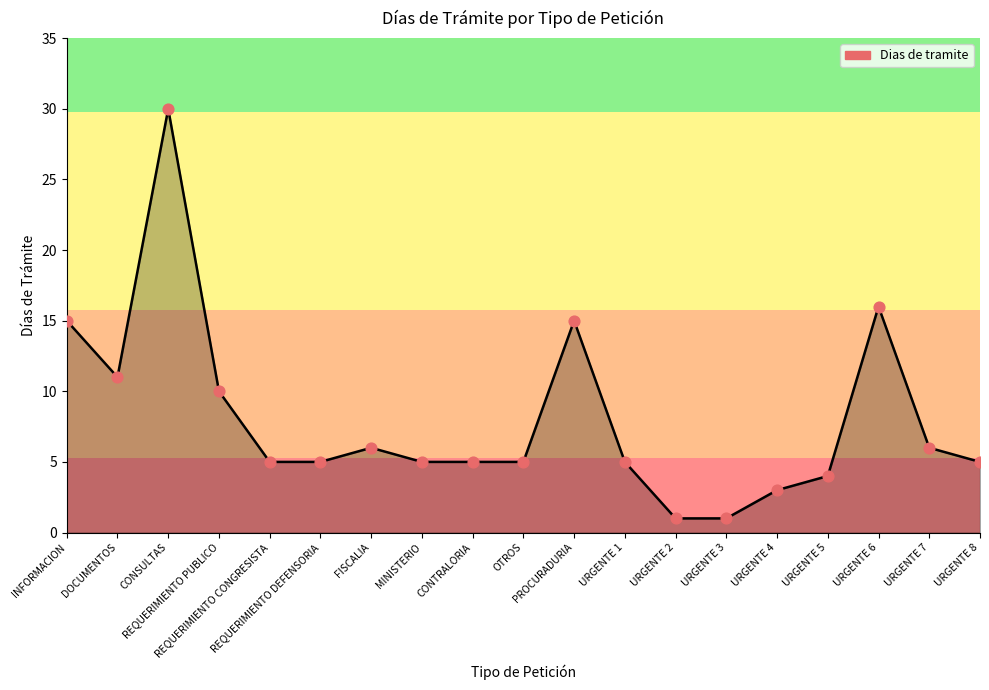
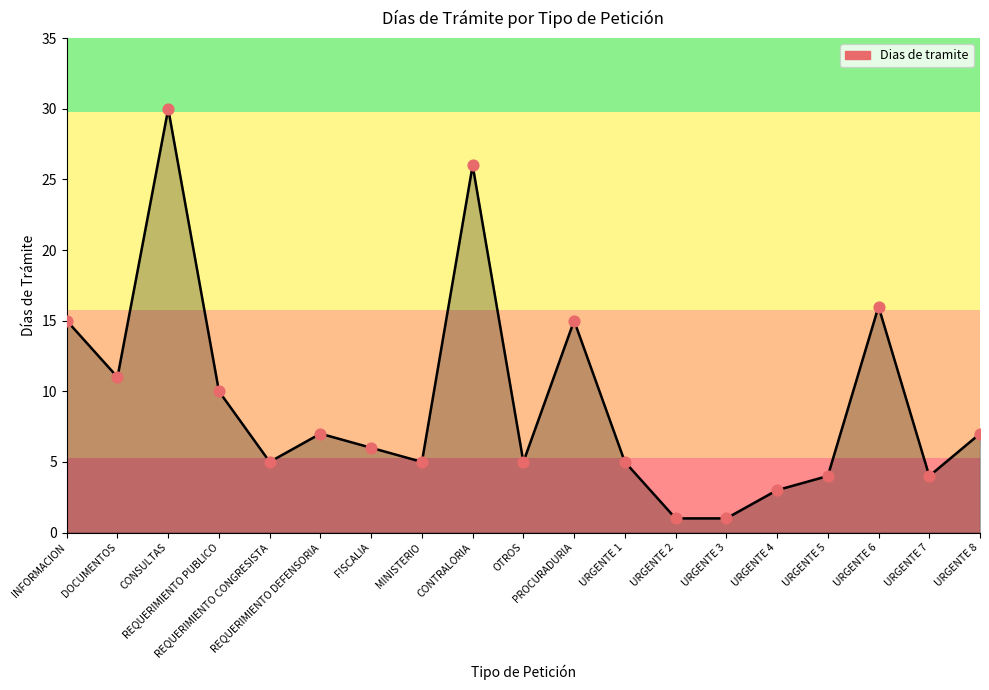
REQUERIMIENTO DEFENSORIA: 5 -> 7
CONTRALORIA: 5 -> 26
URGENTE 7: 6 -> 4
URGENTE 8: 5 -> 7
